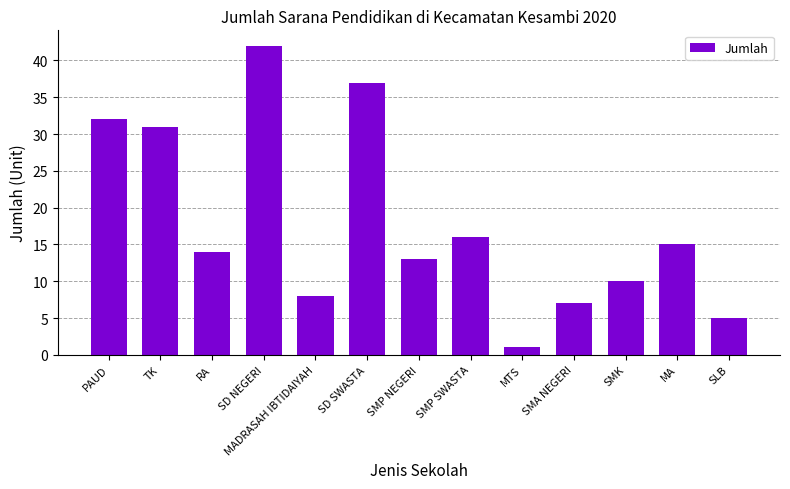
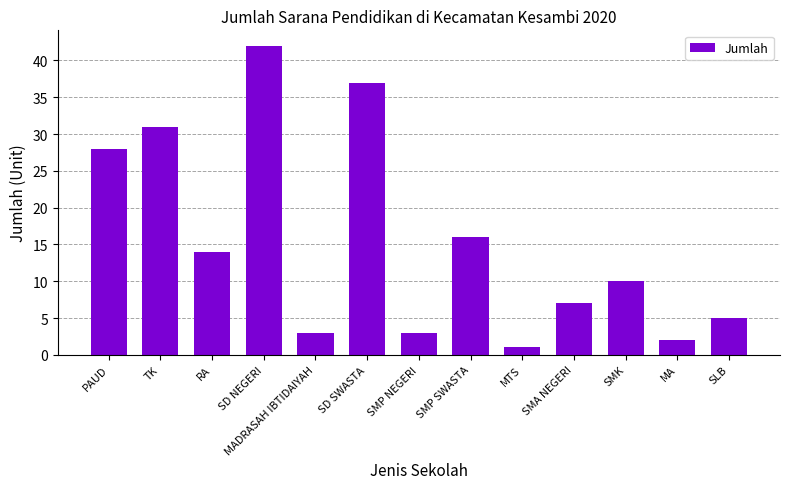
PAUD: 32 -> 28
MADRASAH IBTIDAIYAH: 8 -> 3
SMP NEGERI: 13 -> 3
MA: 15 -> 2
